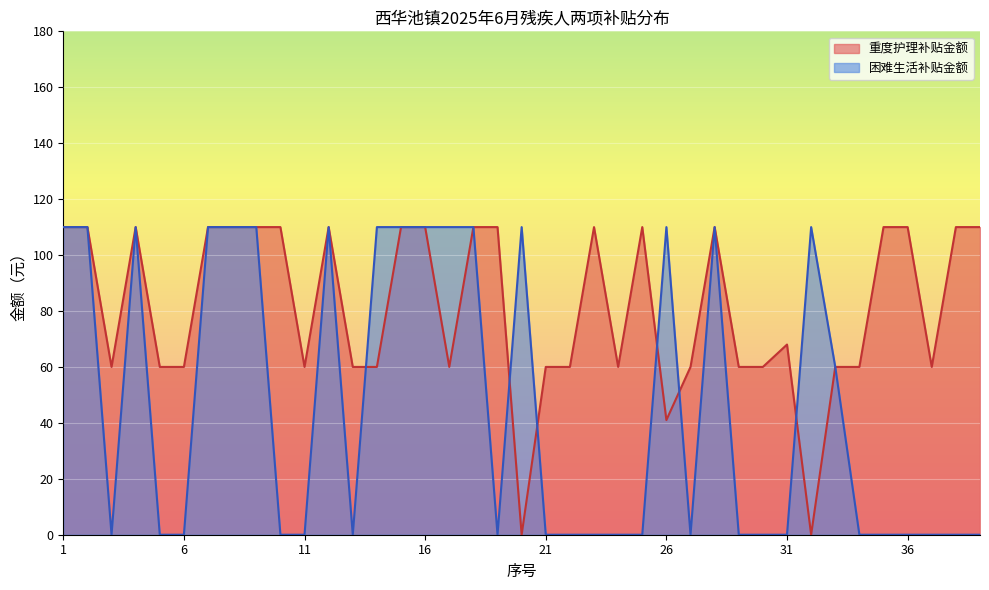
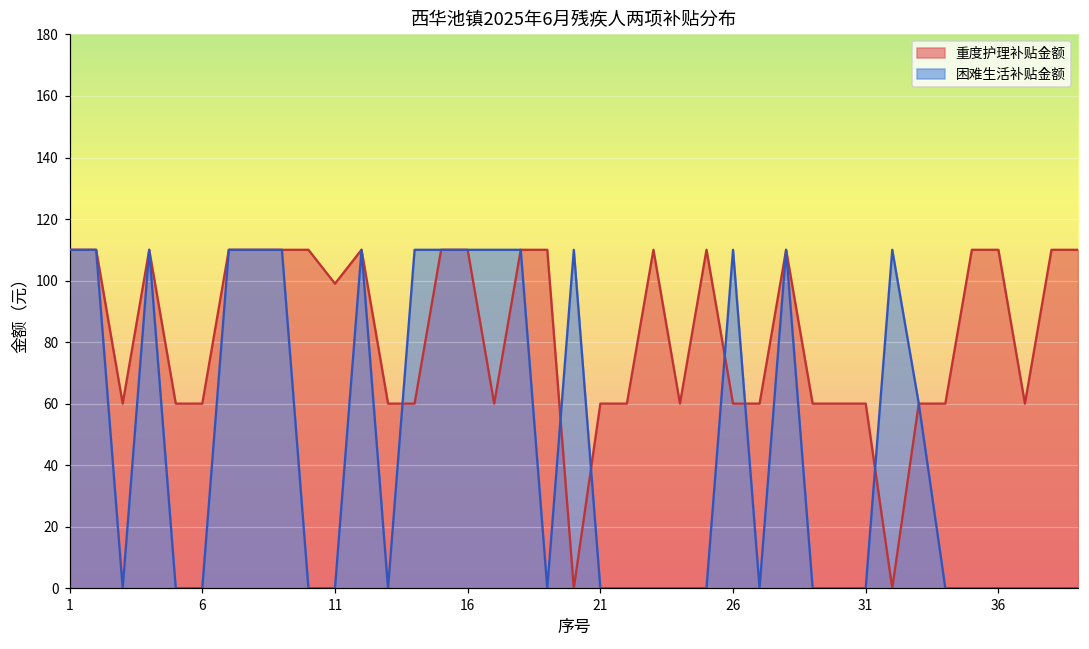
重度护理补贴金额, 11: 60 -> 99
重度护理补贴金额, 26: 41 -> 60
重度护理补贴金额, 31: 68 -> 60
